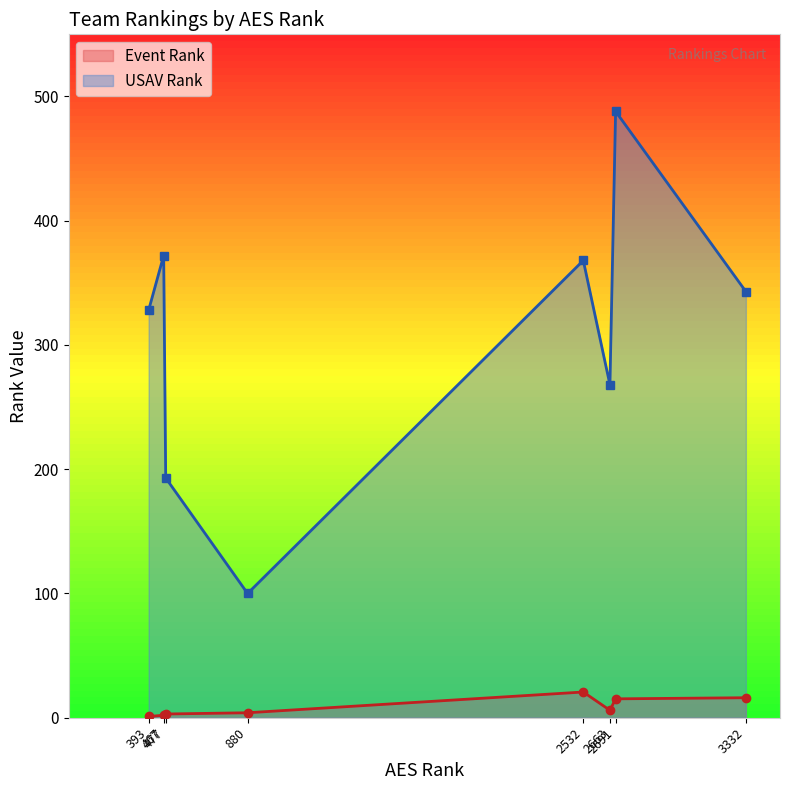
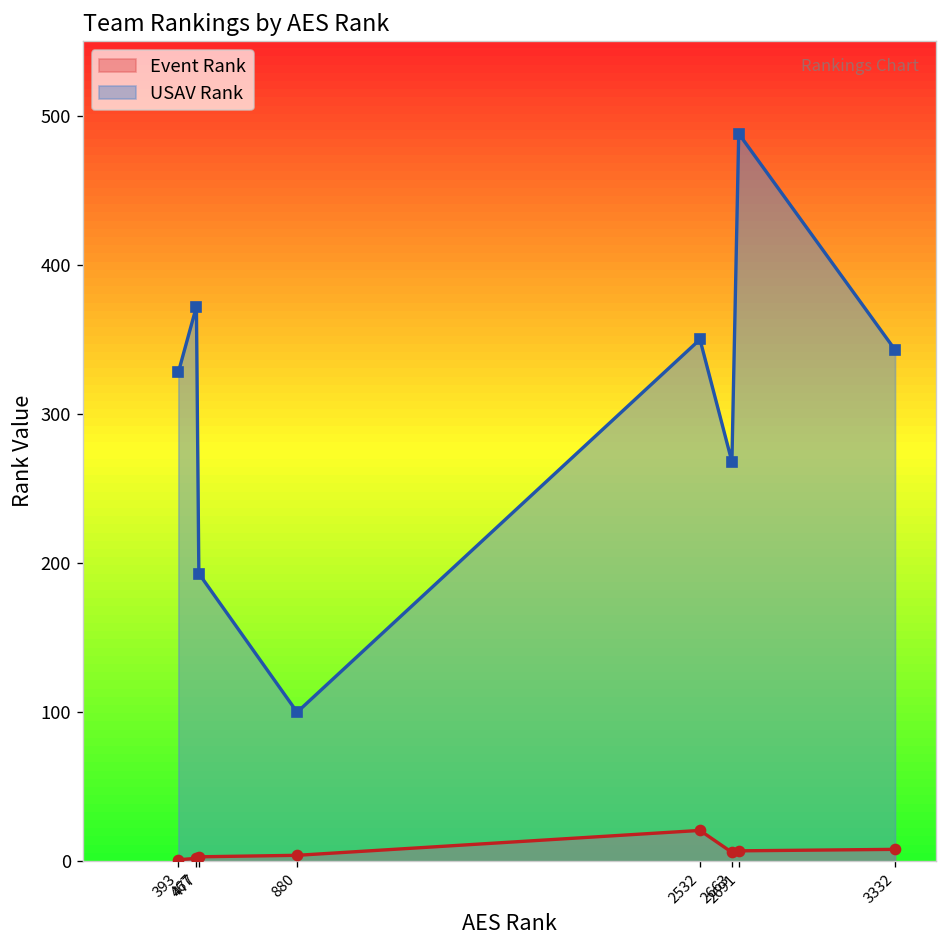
USAV Rank, 2532: 368 -> 350
Event Rank, 2691: 15 -> 7
Event Rank, 3332: 16 -> 8
